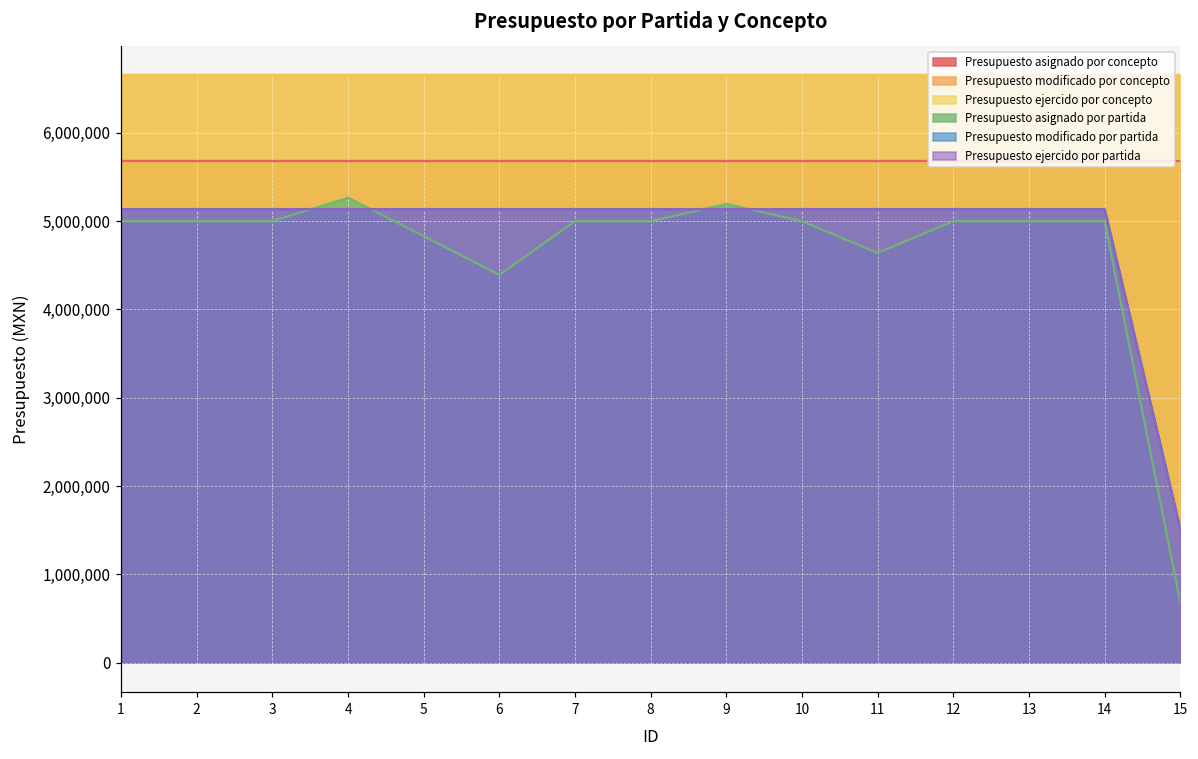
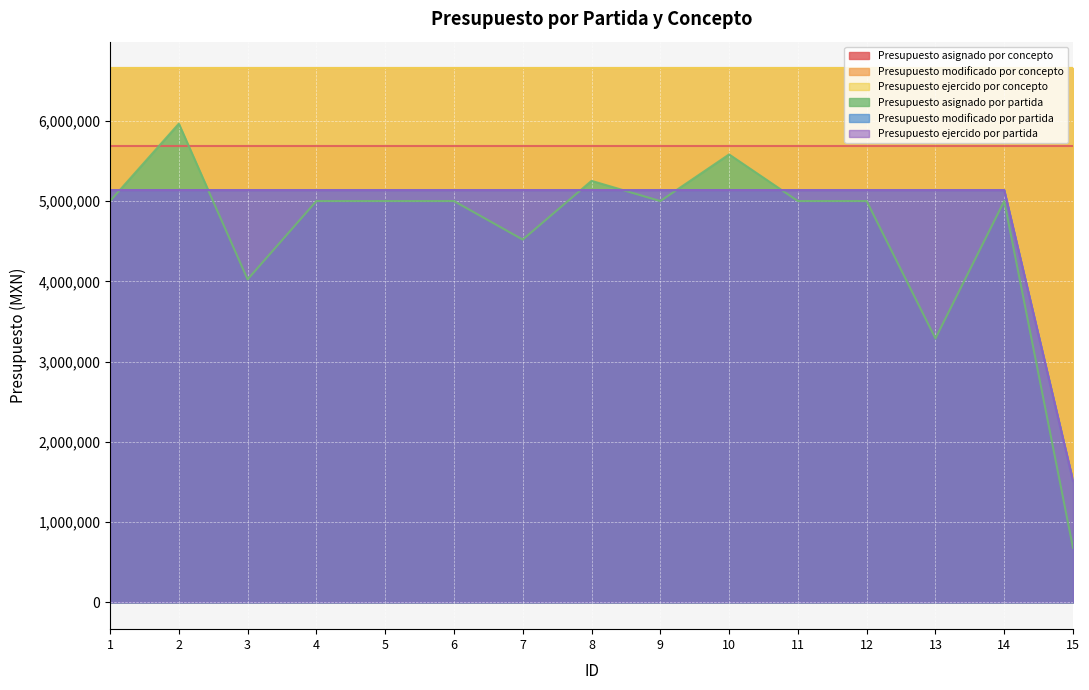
Presupuesto asignado por partida, 2: 5,000,000 -> 6,000,000
Presupuesto asignado por partida, 3: 5,000,000 -> 4,000,000
Presupuesto asignado por partida, 4: 5,300,000 -> 5,000,000
Presupuesto asignado por partida, 5: 4,800,000 -> 5,000,000
Presupuesto asignado por partida, 6: 4,400,000 -> 5,000,000
Presupuesto asignado por partida, 7: 5,000,000 -> 4,500,000
Presupuesto asignado por partida, 8: 5,000,000 -> 5,300,000
Presupuesto asignado por partida, 9: 5,200,000 -> 5,000,000
Presupuesto asignado por partida, 10: 5,000,000 -> 5,600,000
Presupuesto asignado por partida, 11: 4,600,000 -> 5,000,000
Presupuesto asignado por partida, 13: 5,000,000 -> 3,300,000
